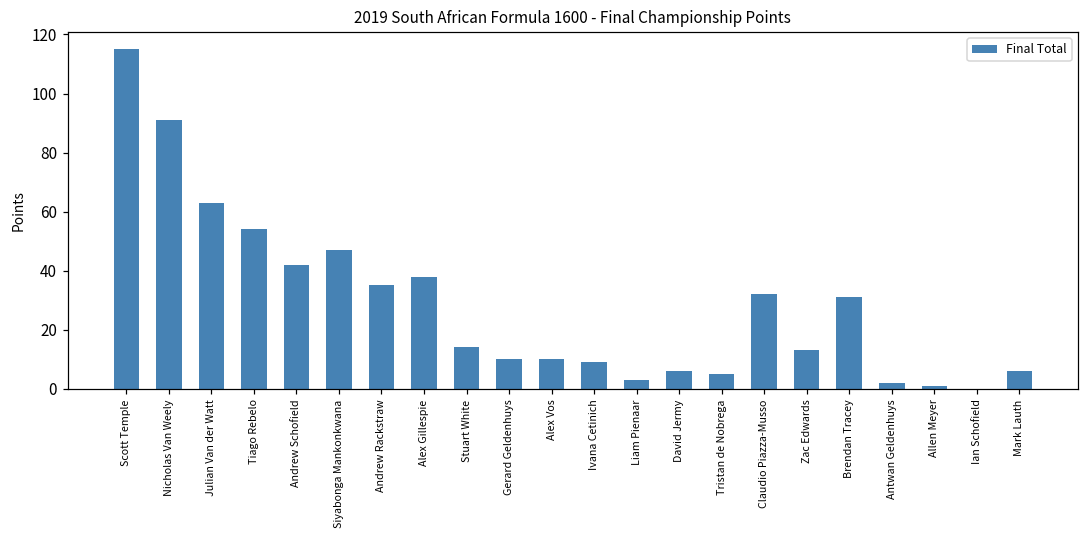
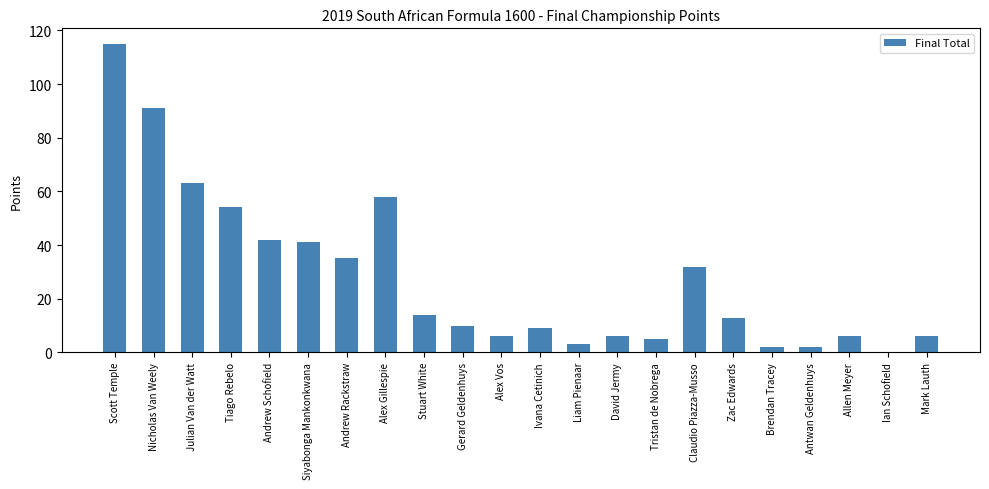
Siyabonga Mankonkwana: 47 -> 41
Alex Gillespie: 38 -> 58
Alex Vos: 10 -> 6
Brendan Tracey: 31 -> 2
Allen Meyer: 1 -> 6
